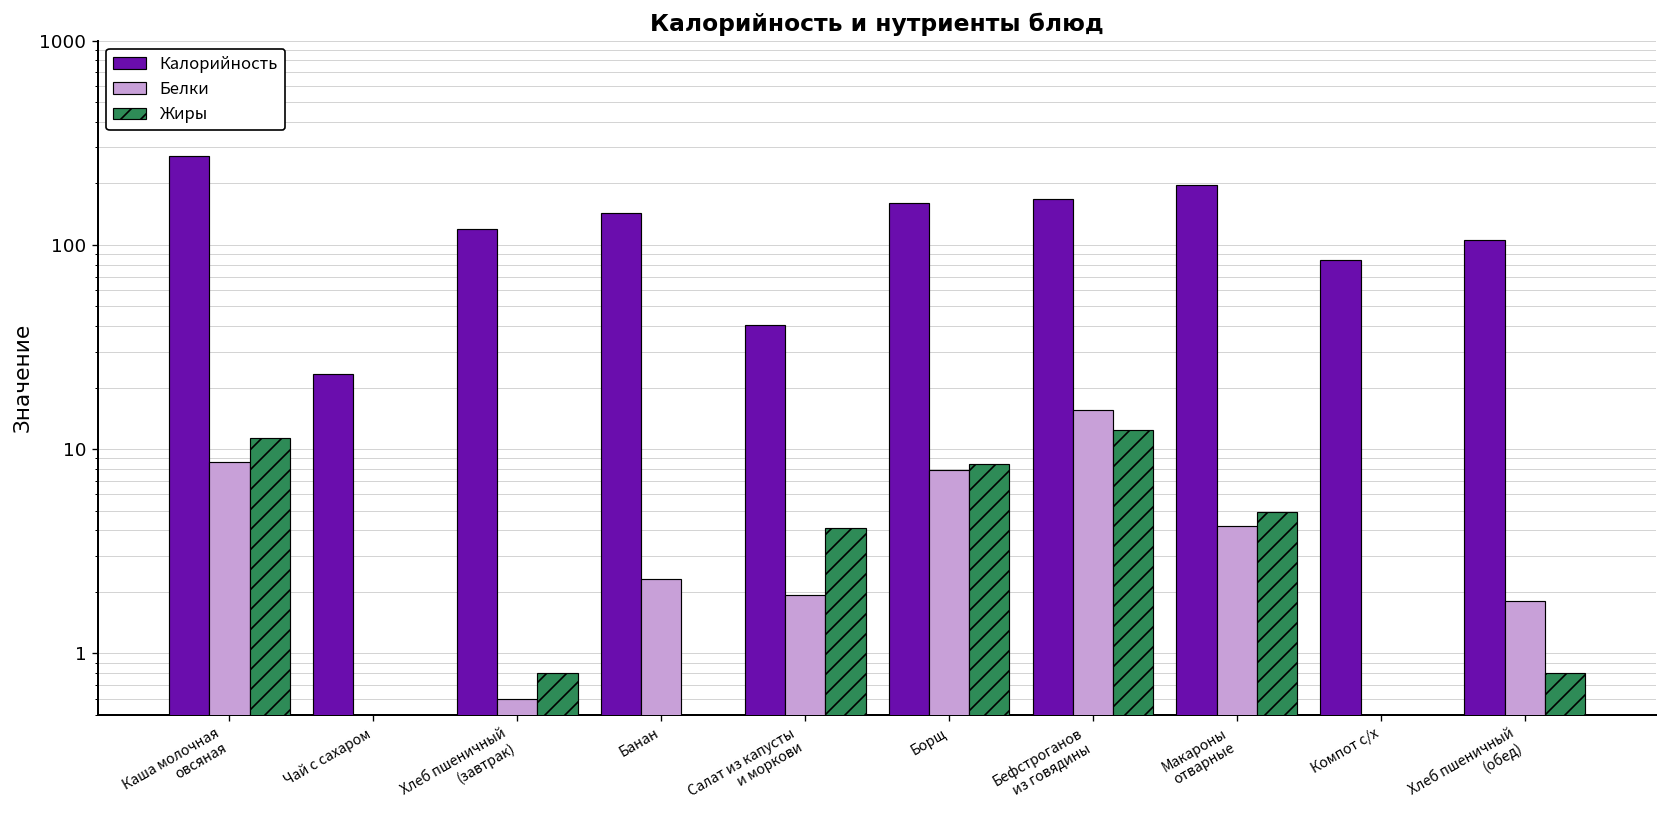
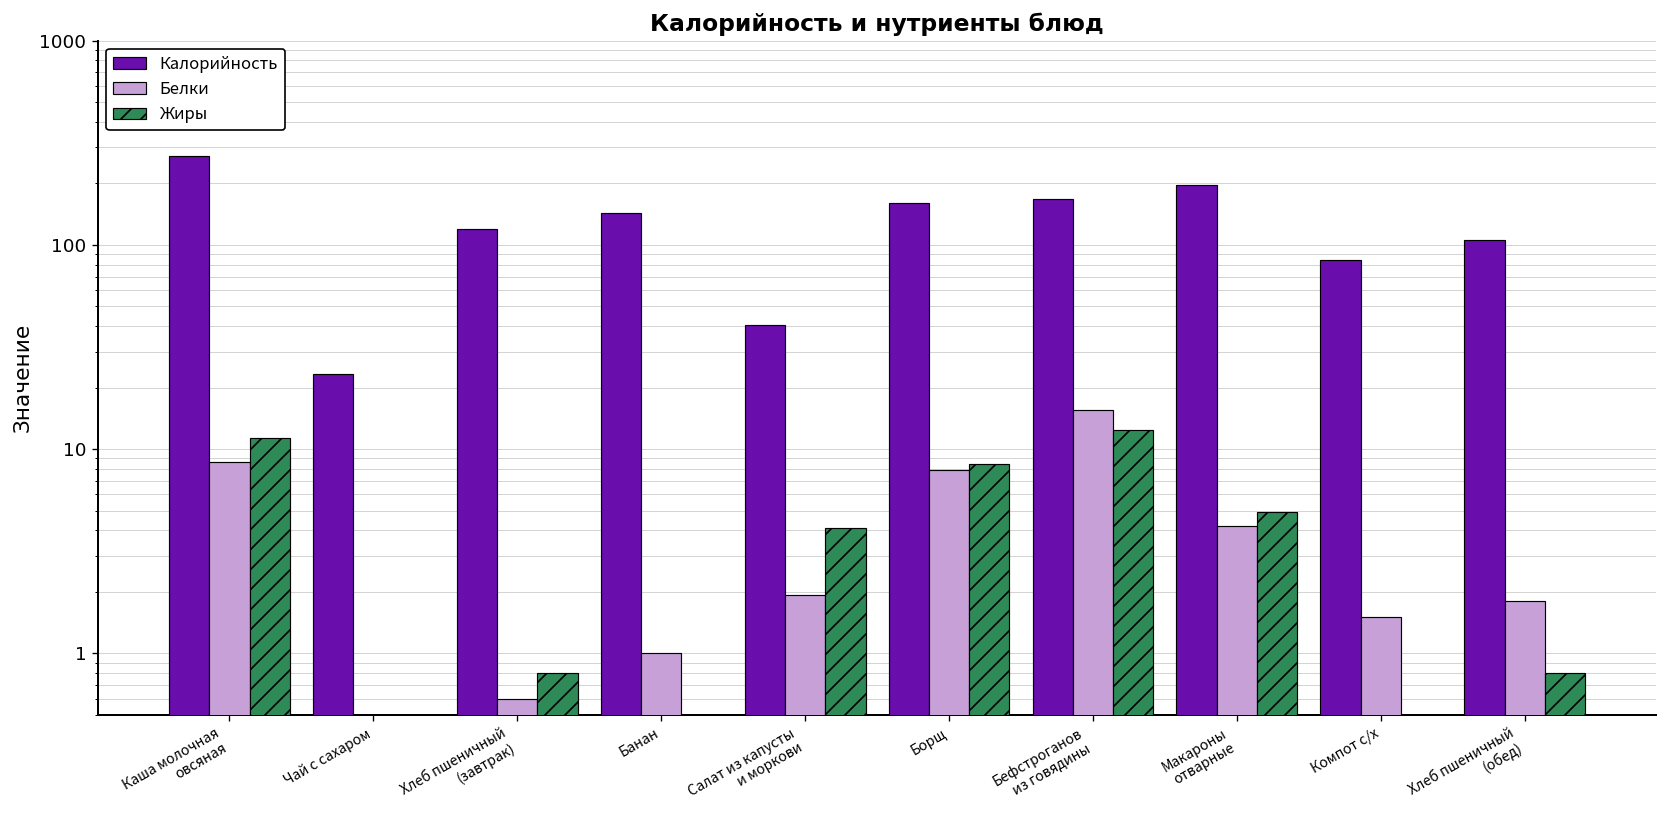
Белки, Банан: 2.3 -> 1.0
Белки, Компот с/х: 0.5 -> 1.5
